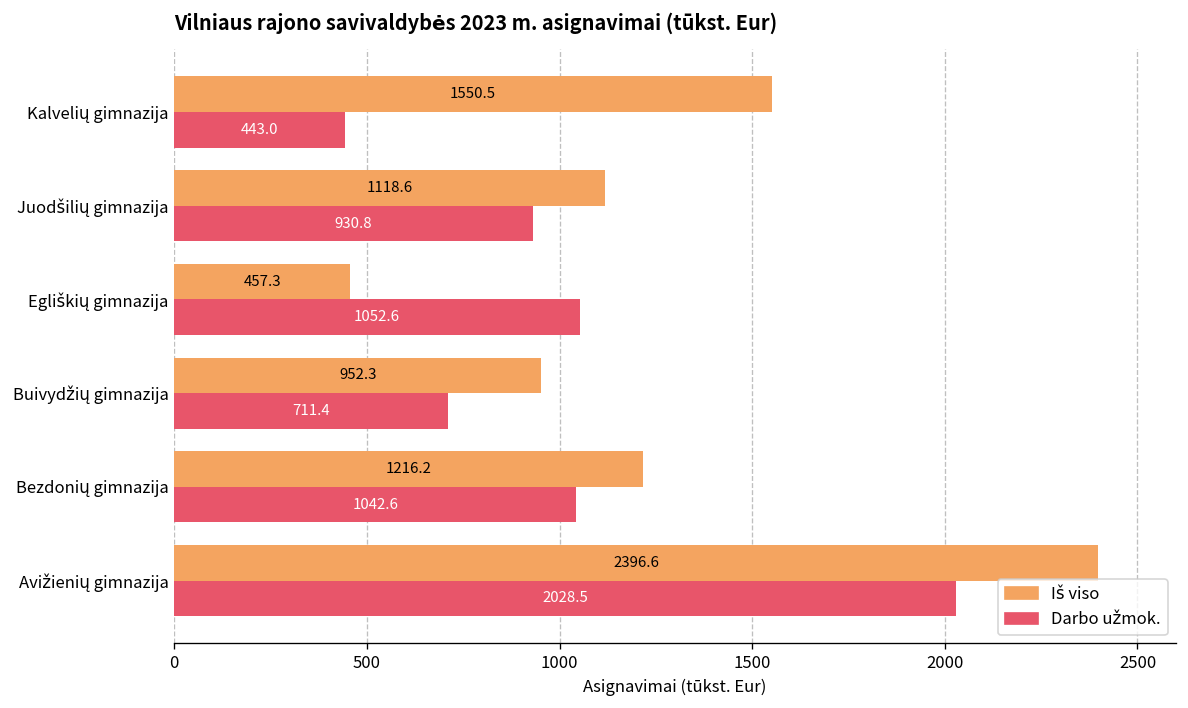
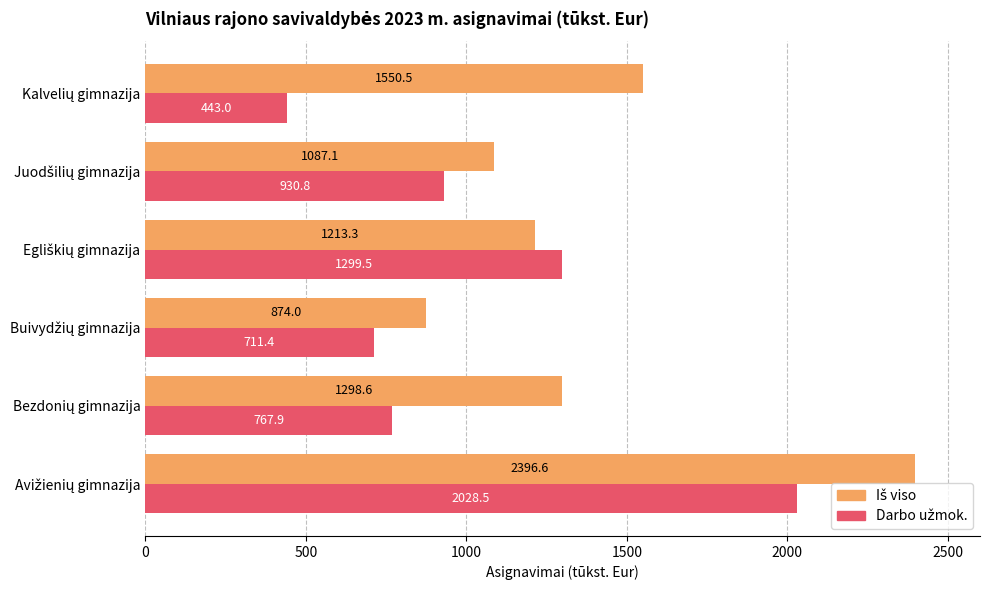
Iš viso, Juodšilių gimnazija: 1118.6 -> 1087.1
Iš viso, Egliškių gimnazija: 457.3 -> 1213.3
Darbo užmok., Egliškių gimnazija: 1052.6 -> 1299.5
Iš viso, Buivydžių gimnazija: 952.3 -> 874.0
Iš viso, Bezdonių gimnazija: 1216.2 -> 1298.6
Darbo užmok., Bezdonių gimnazija: 1042.6 -> 767.9
